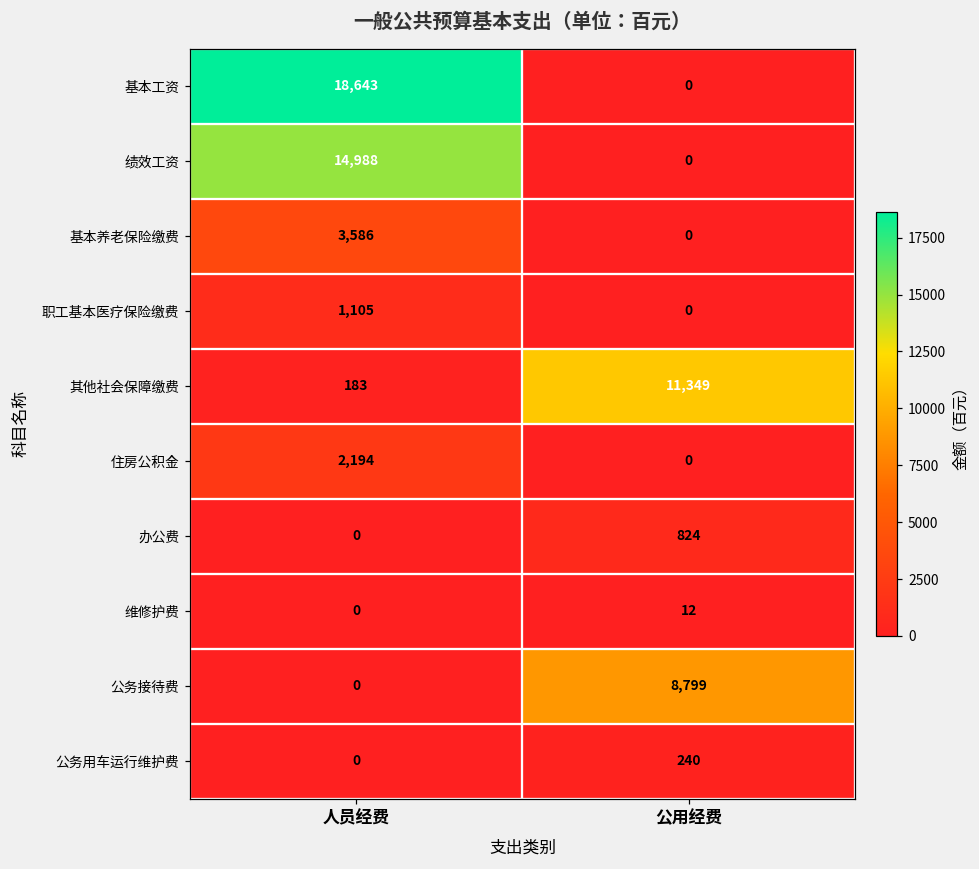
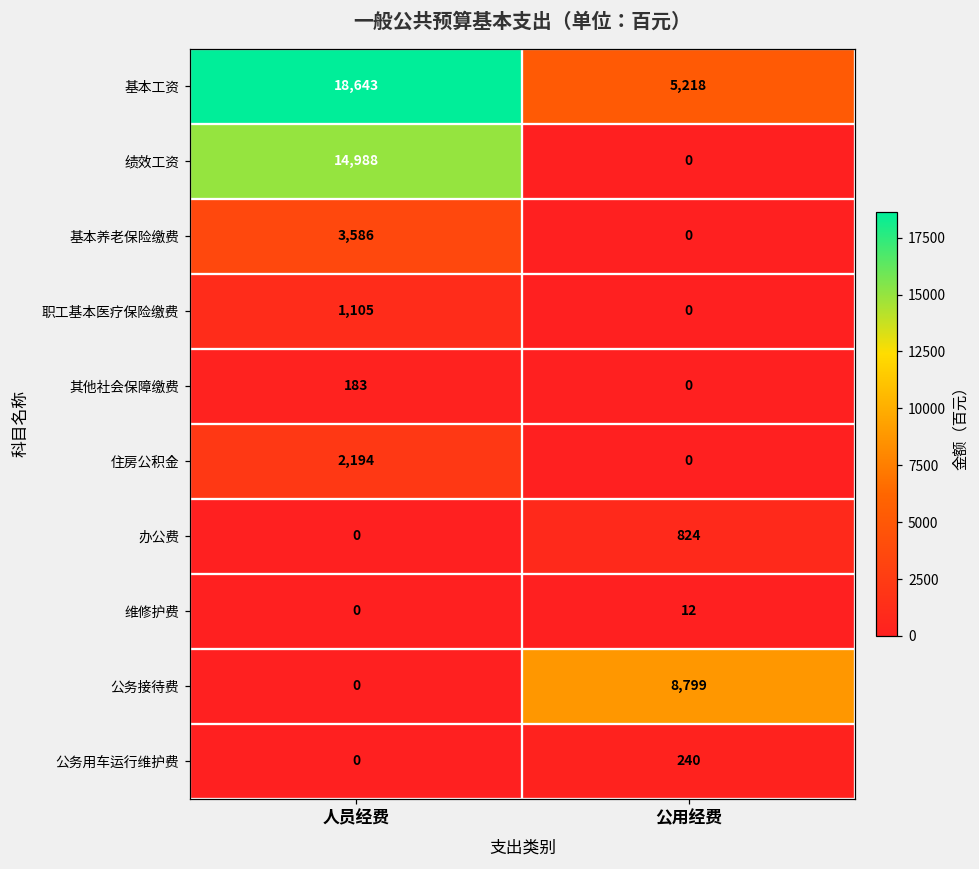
基本工资, 公用经费: 0 -> 5,218
其他社会保障缴费, 公用经费: 11,349 -> 0
